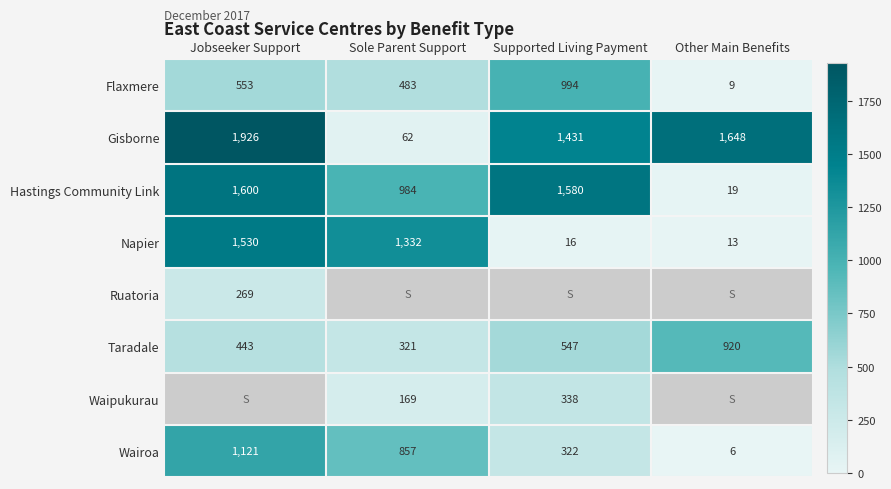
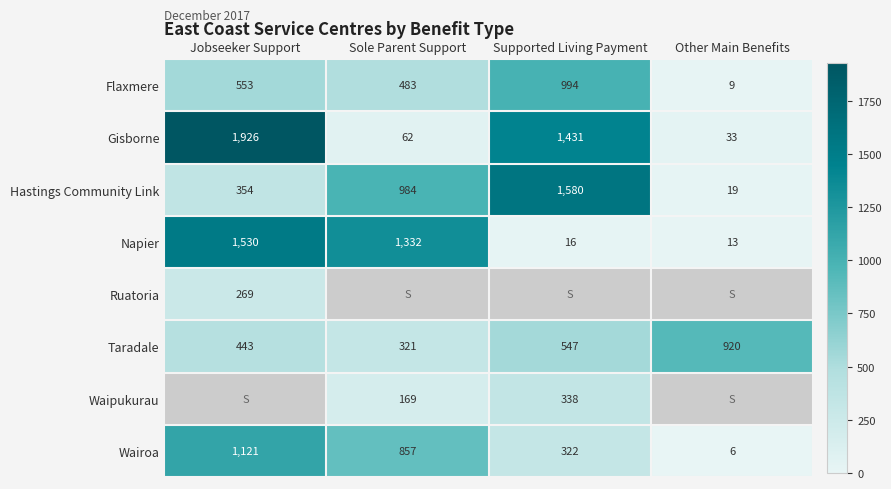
Gisborne, Other Main Benefits: 1,648 -> 33
Hastings Community Link, Jobseeker Support: 1,600 -> 354
